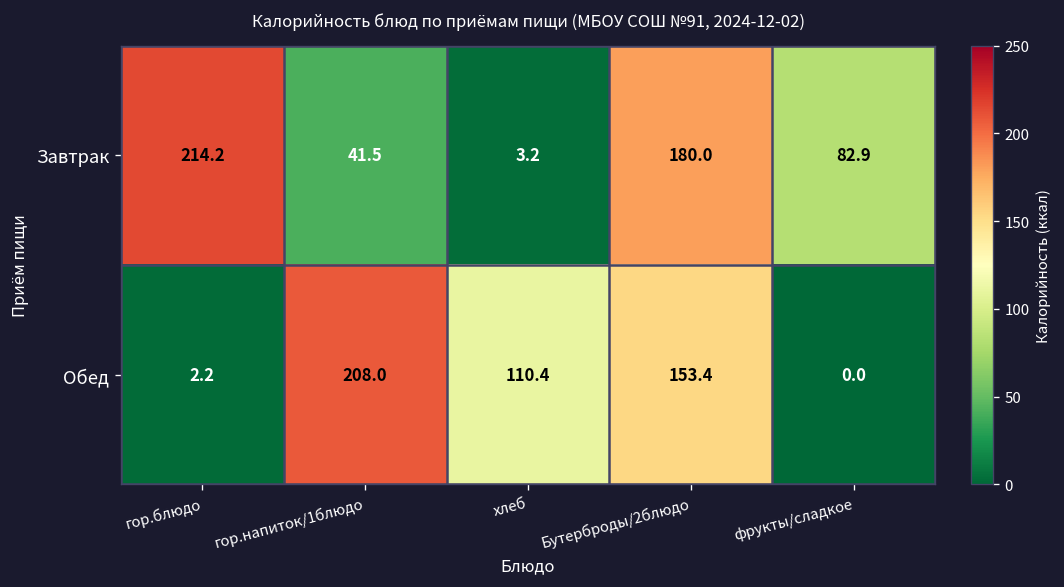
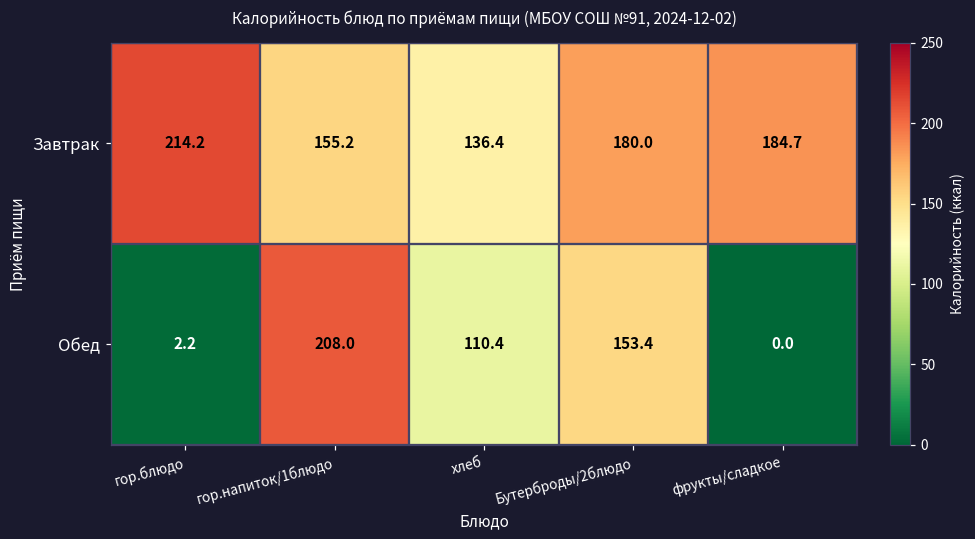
Завтрак, гор.напиток/1блюдо: 41.5 -> 155.2
Завтрак, хлеб: 3.2 -> 136.4
Завтрак, фрукты/сладкое: 82.9 -> 184.7
